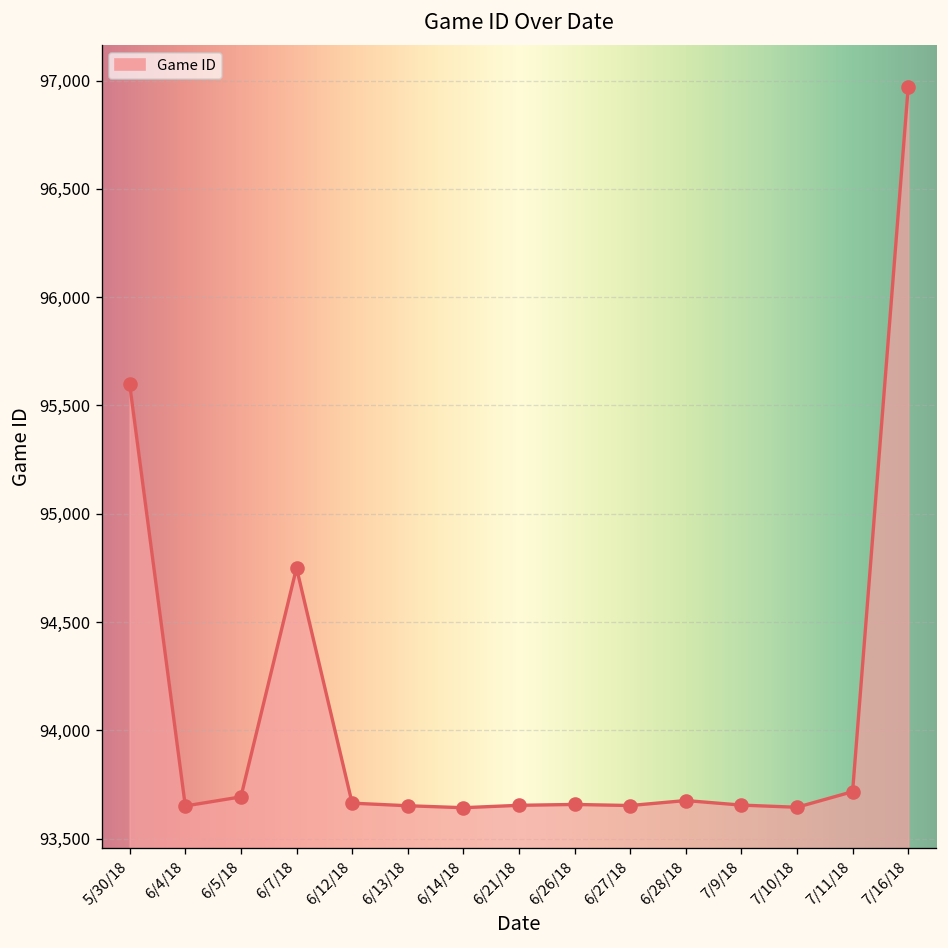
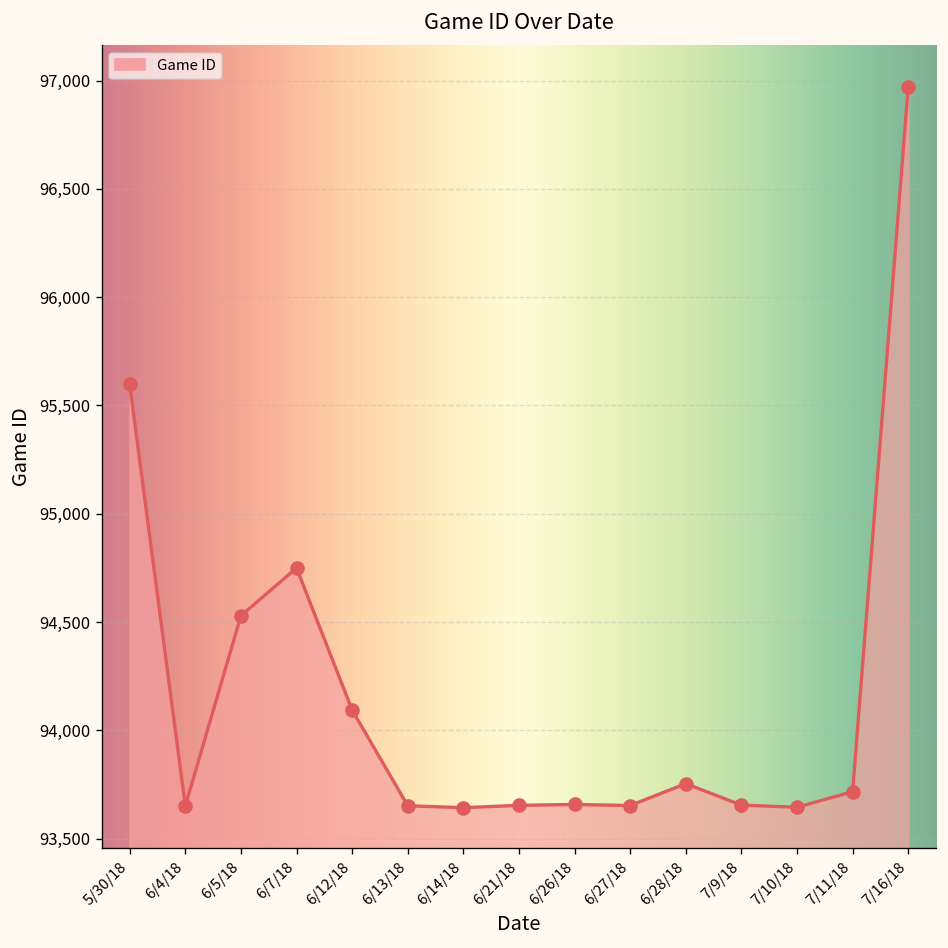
6/5/18: 93,690 -> 94,530
6/12/18: 93,660 -> 94,090
6/28/18: 93,680 -> 93,750
